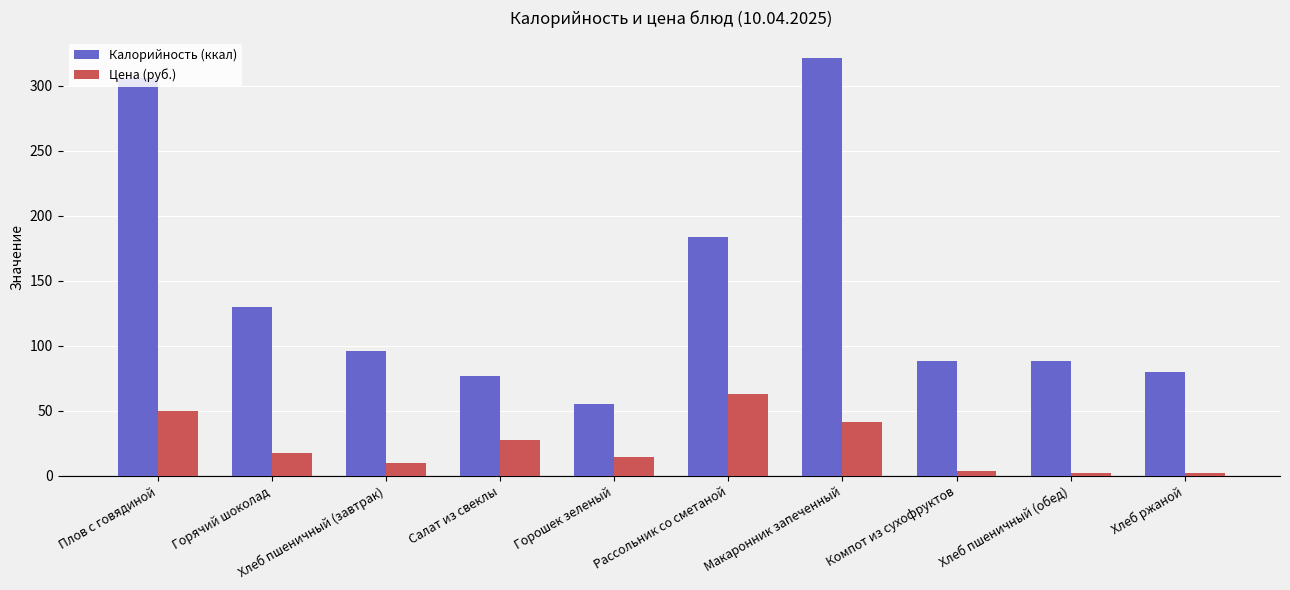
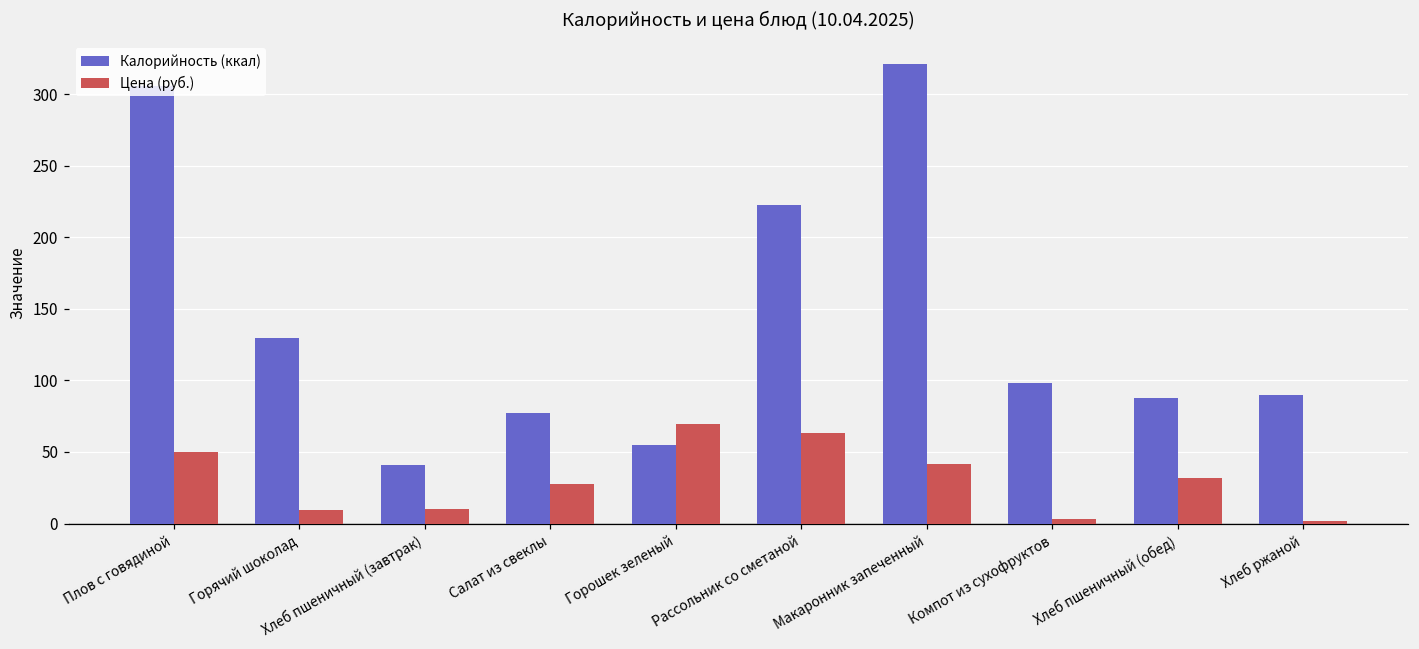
Цена (руб.), Горячий шоколад: 18 -> 10
Калорийность (ккал), Хлеб пшеничный (завтрак): 96 -> 41
Цена (руб.), Горошек зеленый: 14 -> 70
Калорийность (ккал), Рассольник со сметаной: 184 -> 223
Калорийность (ккал), Компот из сухофруктов: 88 -> 98
Цена (руб.), Хлеб пшеничный (обед): 2 -> 32
Калорийность (ккал), Хлеб ржаной: 80 -> 90
